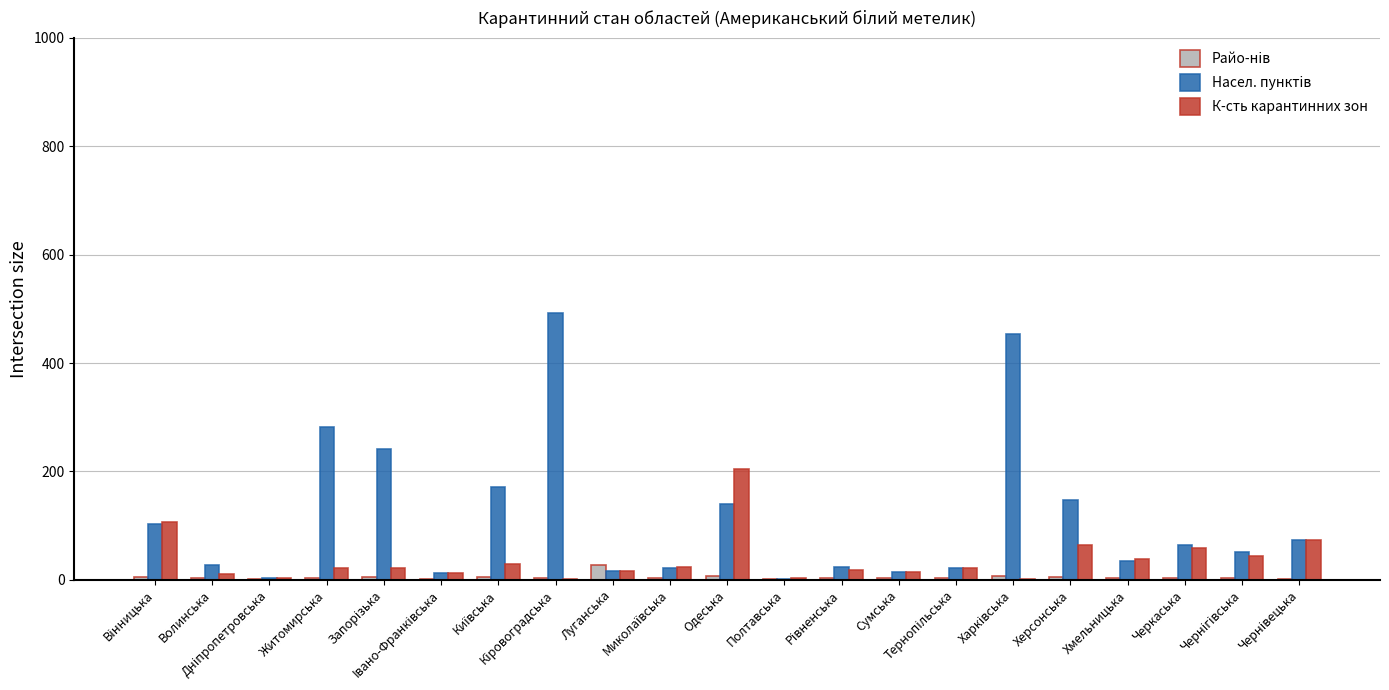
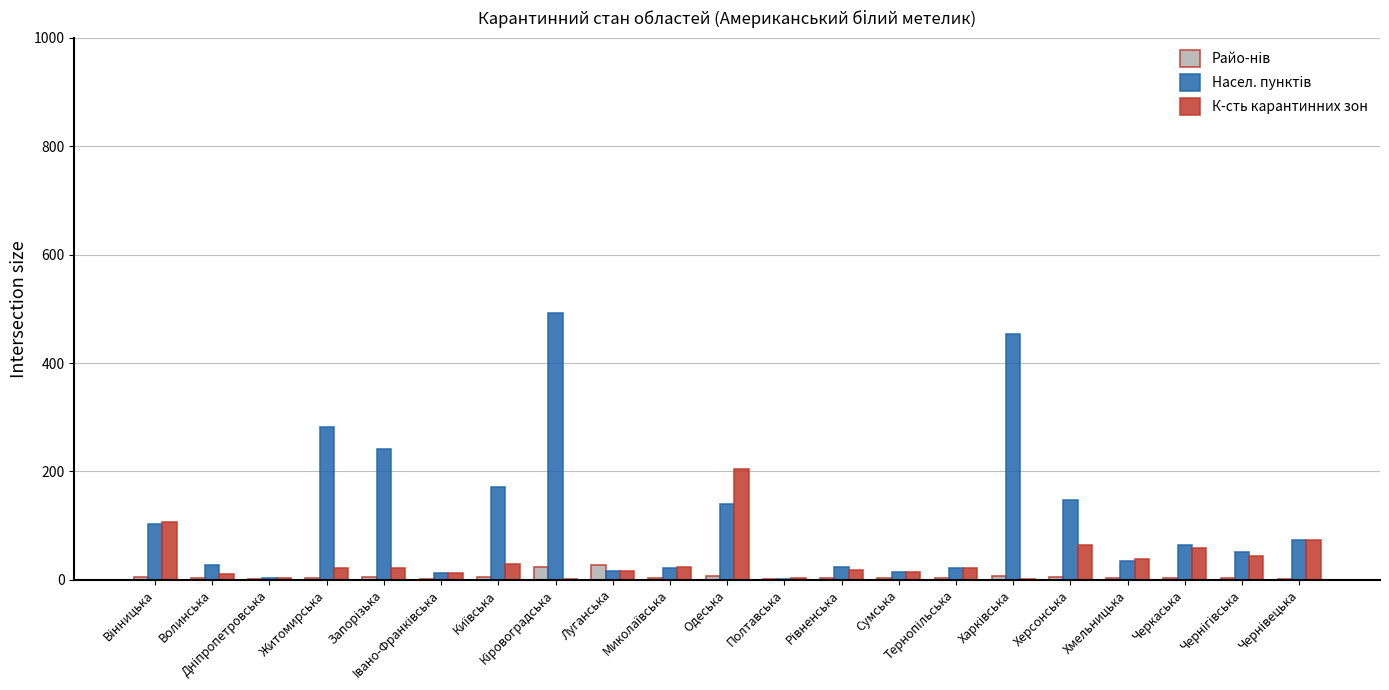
Райо-нів, Кіровоградська: 0 -> 20
